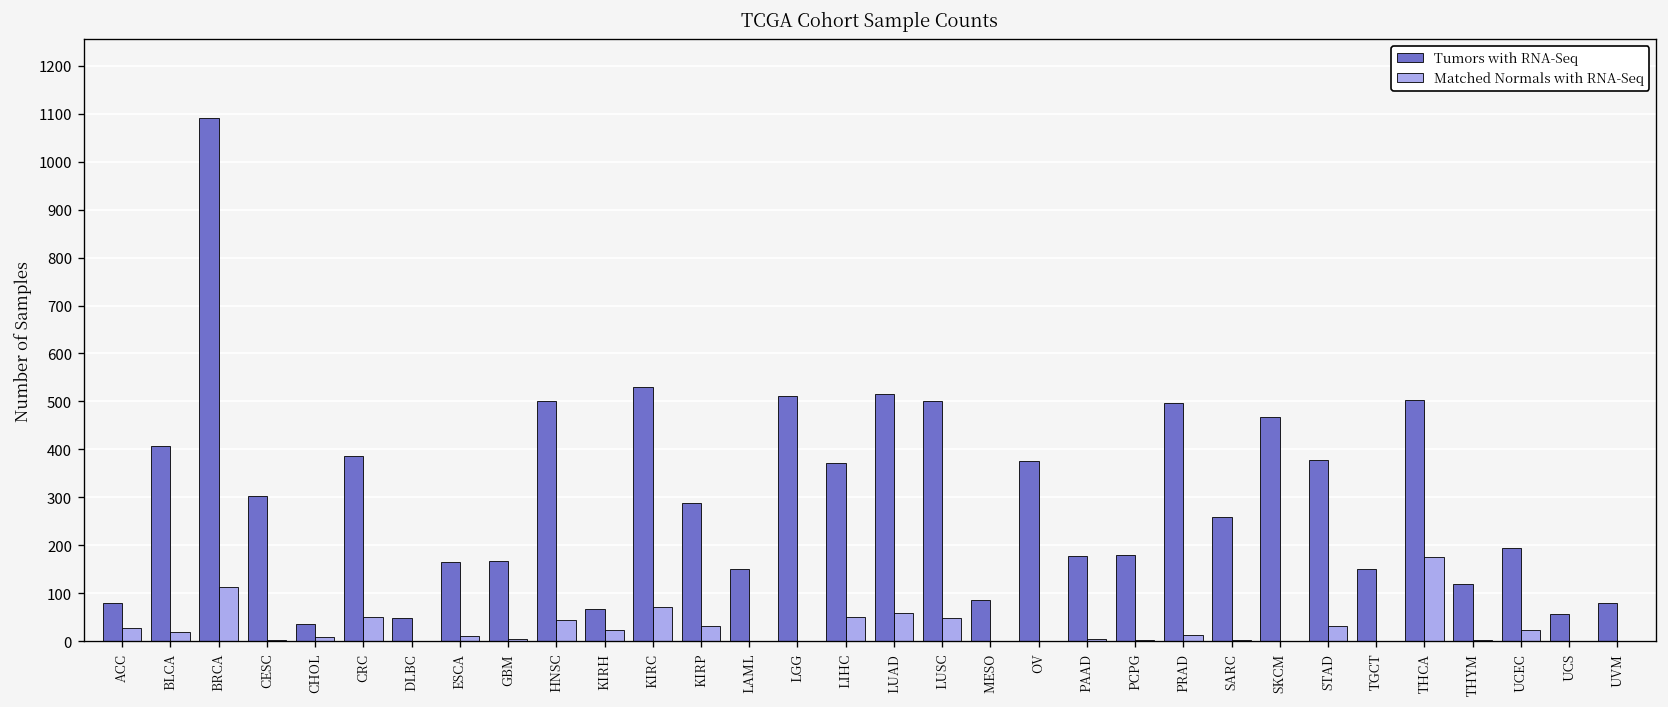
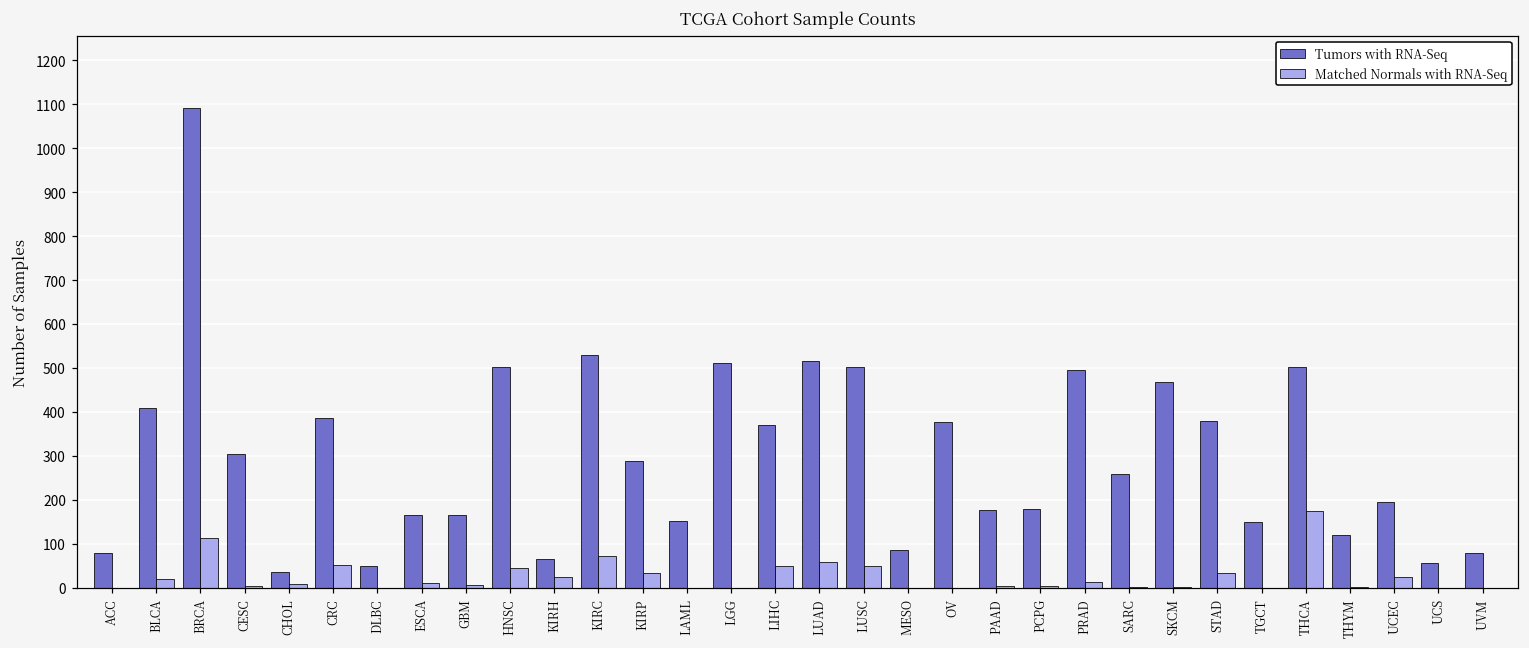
Matched Normals with RNA-Seq, ACC: 30 -> 0
